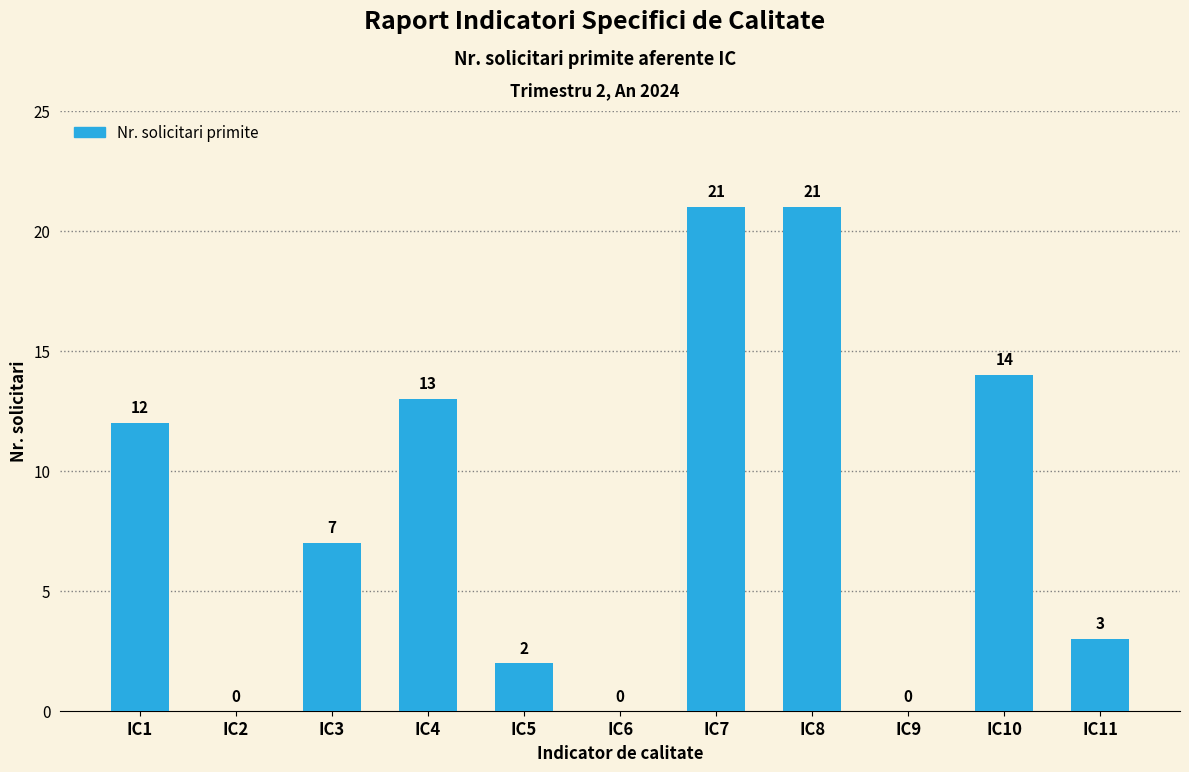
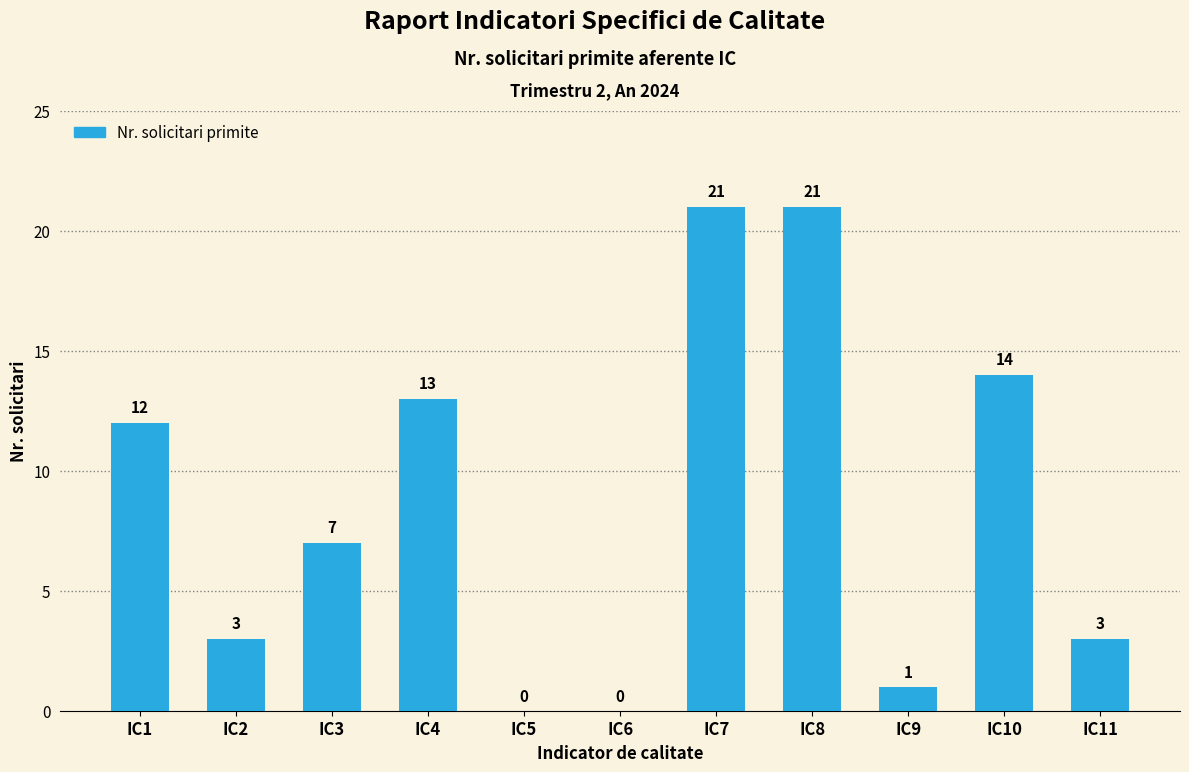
IC2: 0 -> 3
IC5: 2 -> 0
IC9: 0 -> 1
